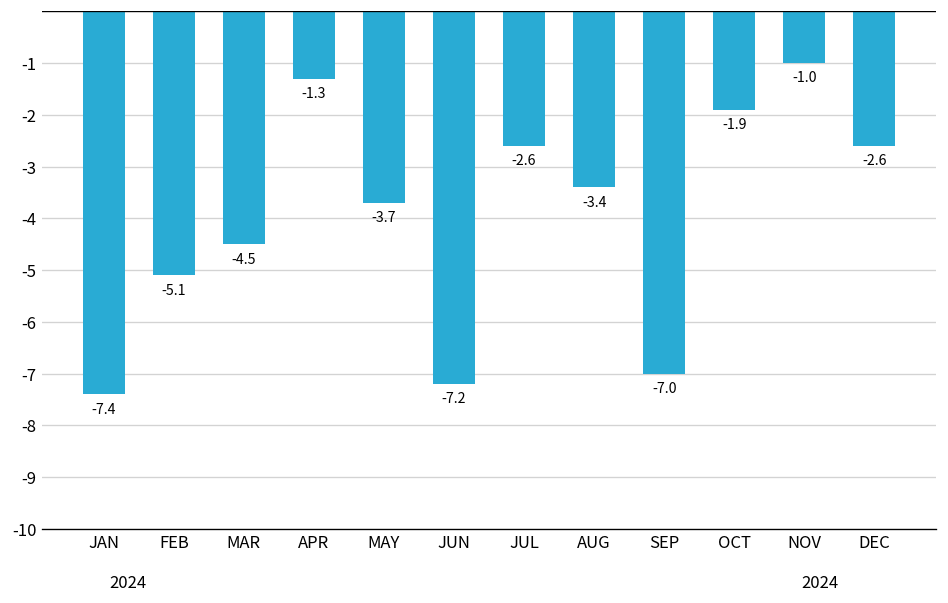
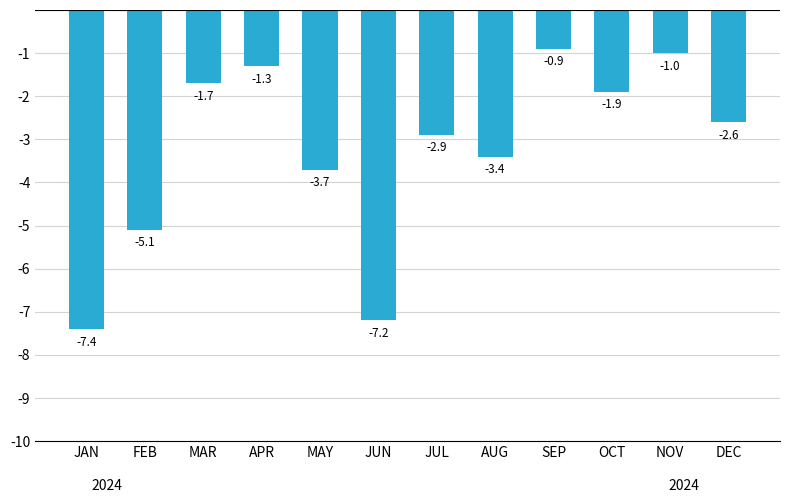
MAR: -4.5 -> -1.7
JUL: -2.6 -> -2.9
SEP: -7.0 -> -0.9
